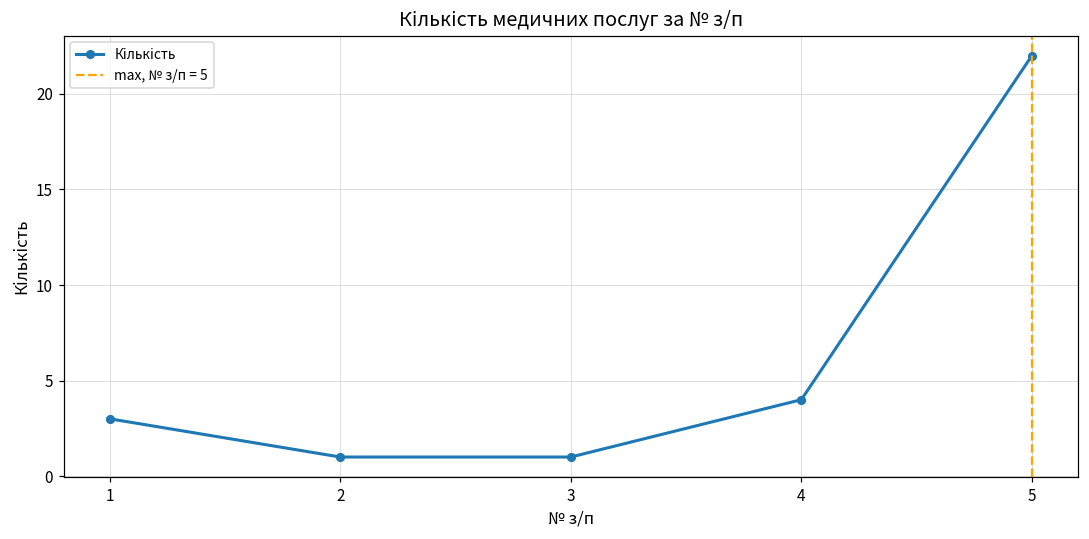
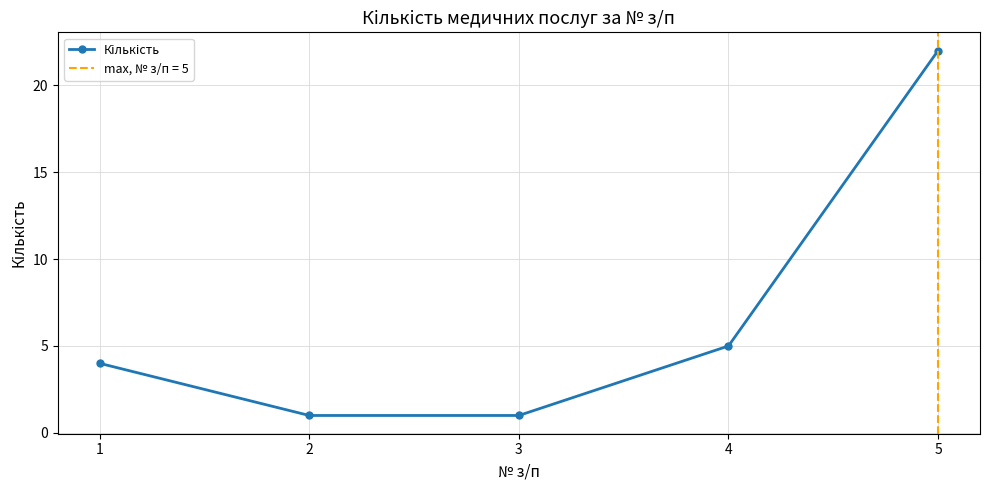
1: 3 -> 4
4: 4 -> 5
